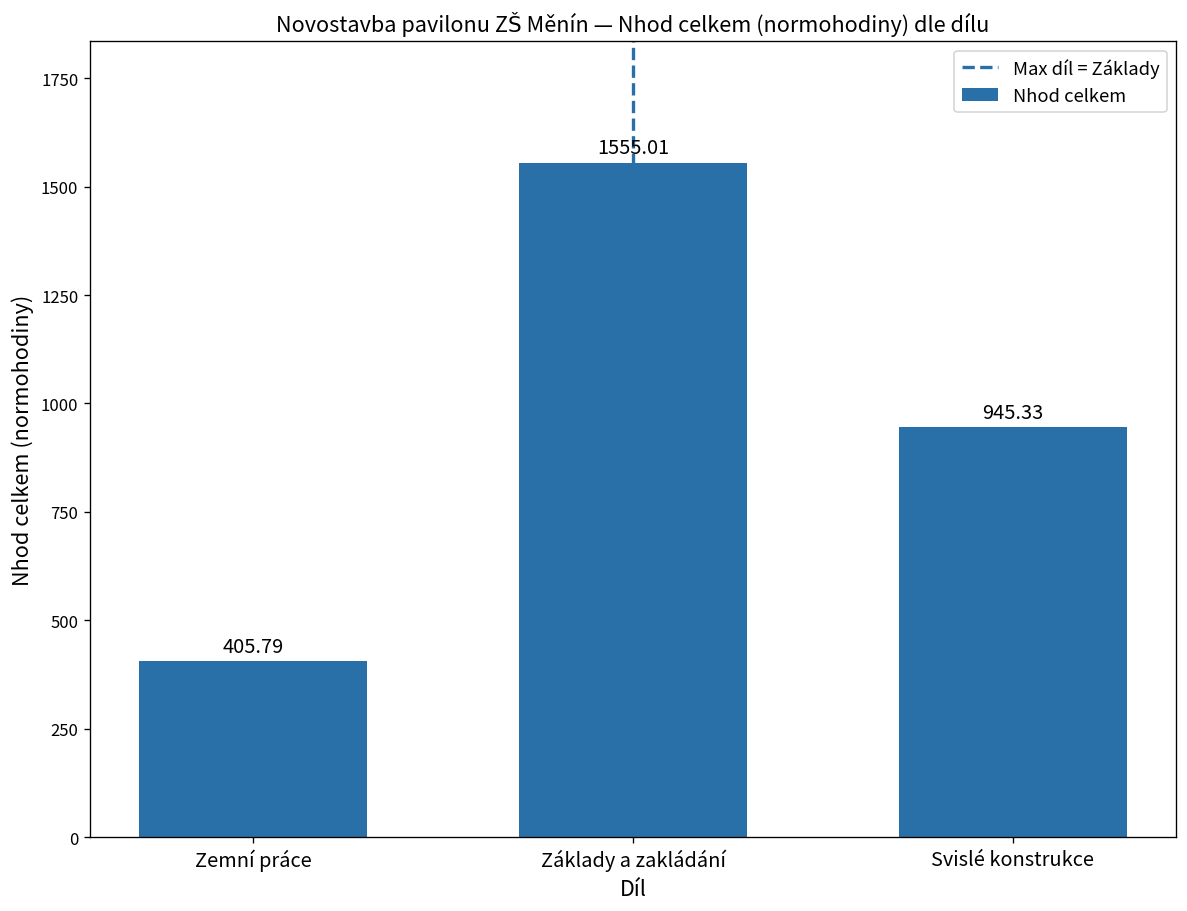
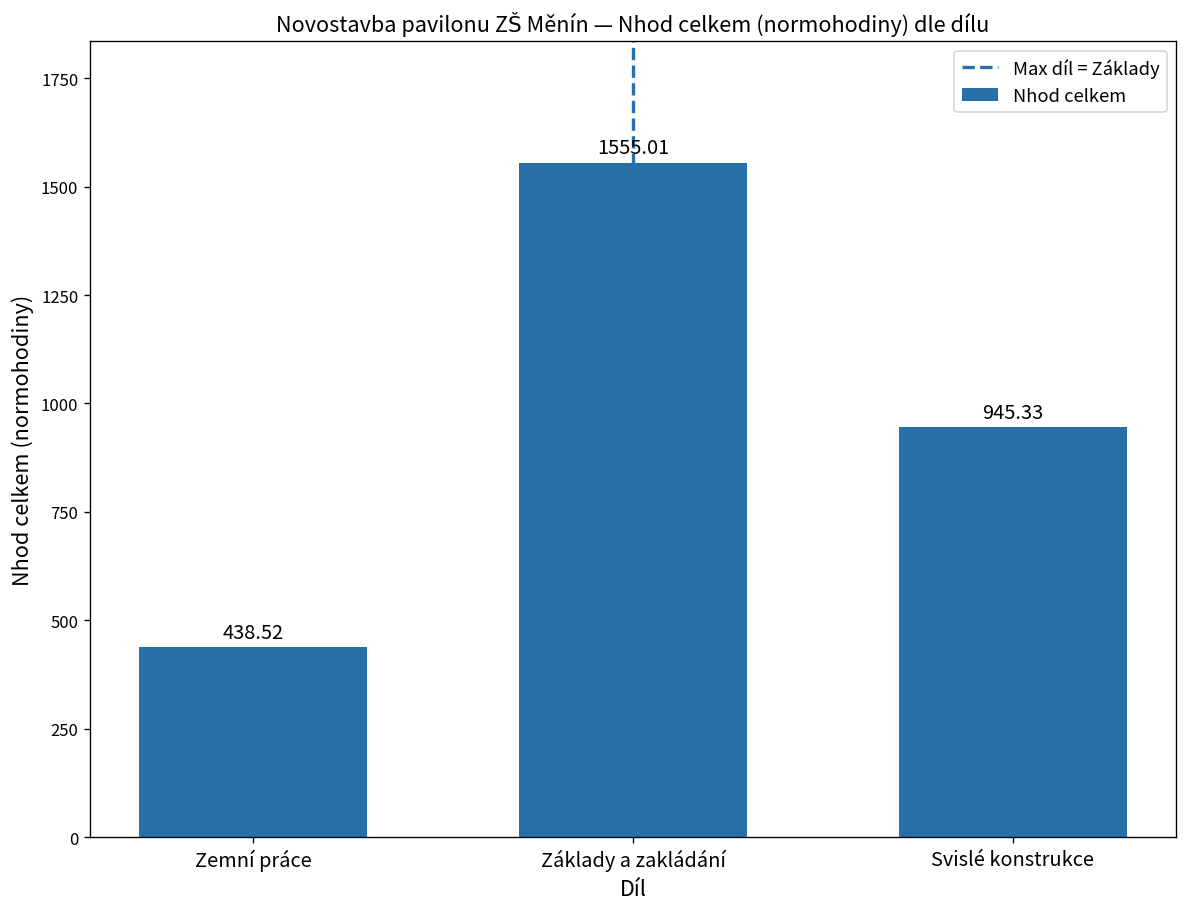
Zemní práce: 405.79 -> 438.52
